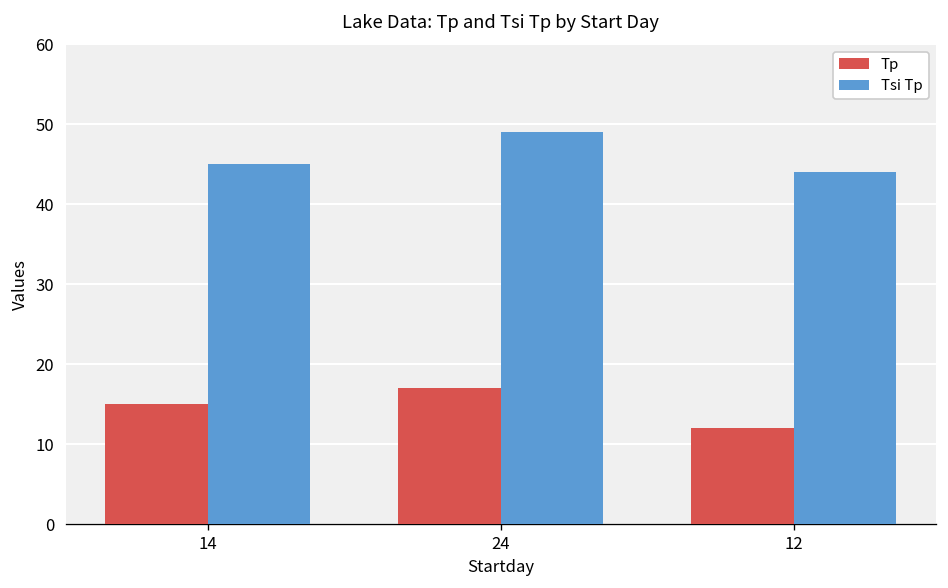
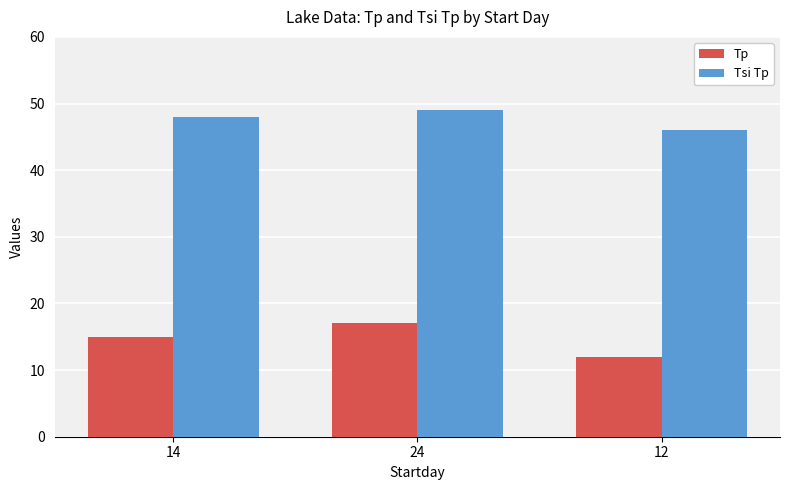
Tsi Tp, 14: 45 -> 48
Tsi Tp, 12: 44 -> 46
